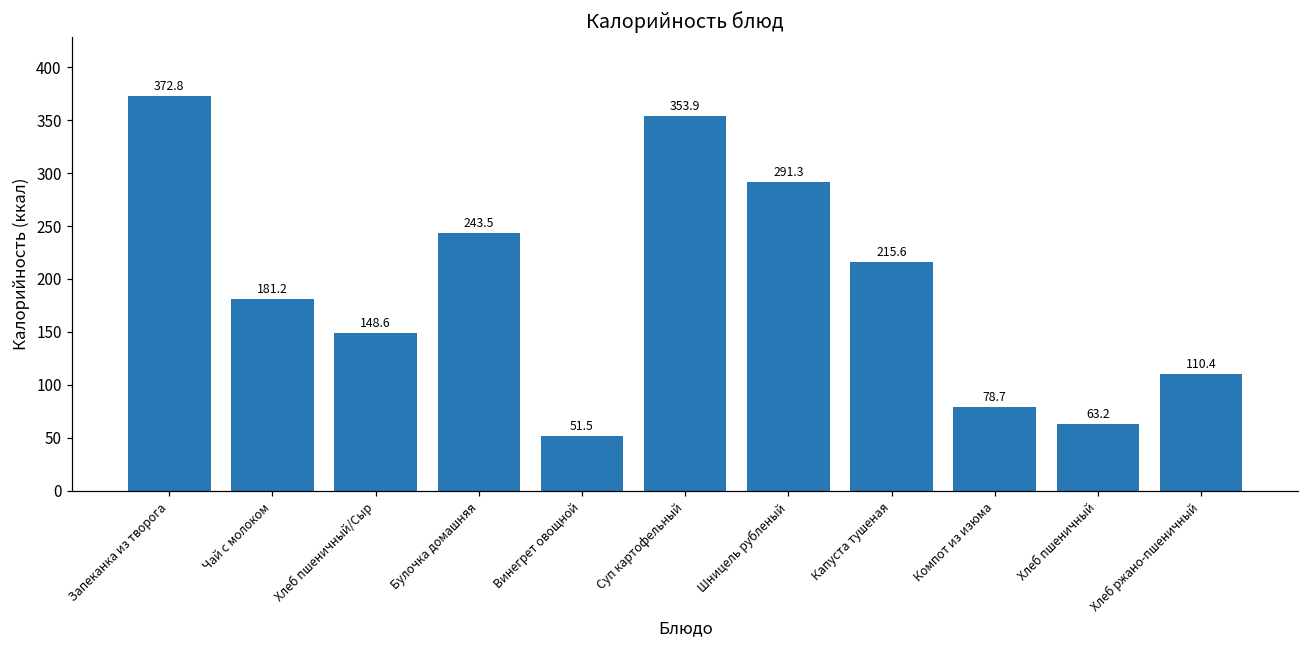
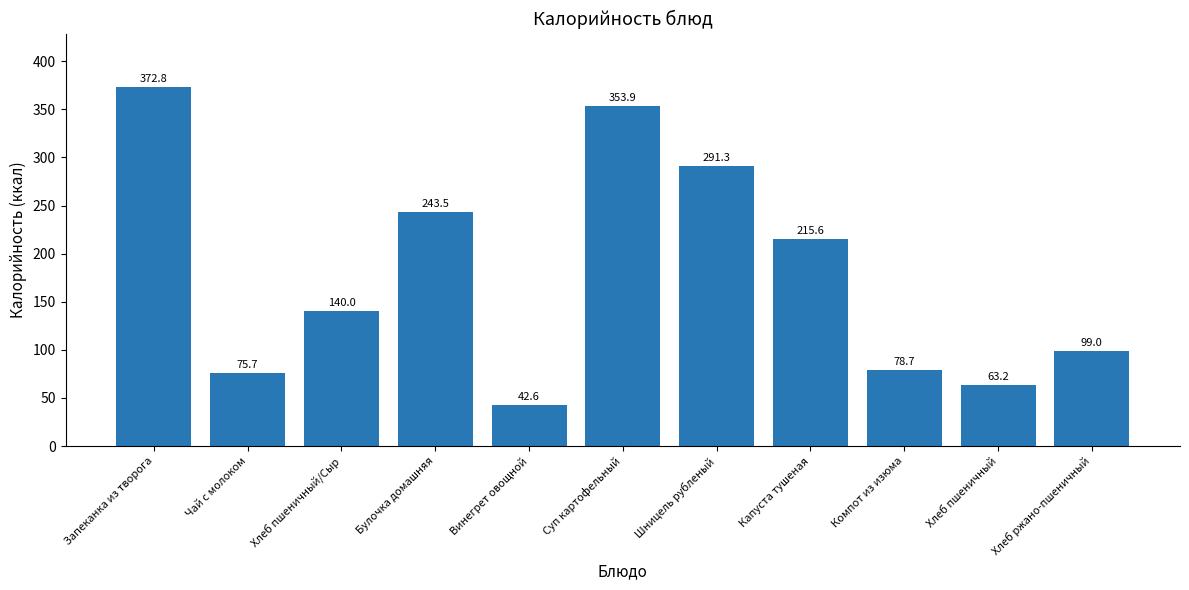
Чай с молоком: 181.2 -> 75.7
Хлеб пшеничный/Сыр: 148.6 -> 140.0
Винегрет овощной: 51.5 -> 42.6
Хлеб ржано-пшеничный: 110.4 -> 99.0
